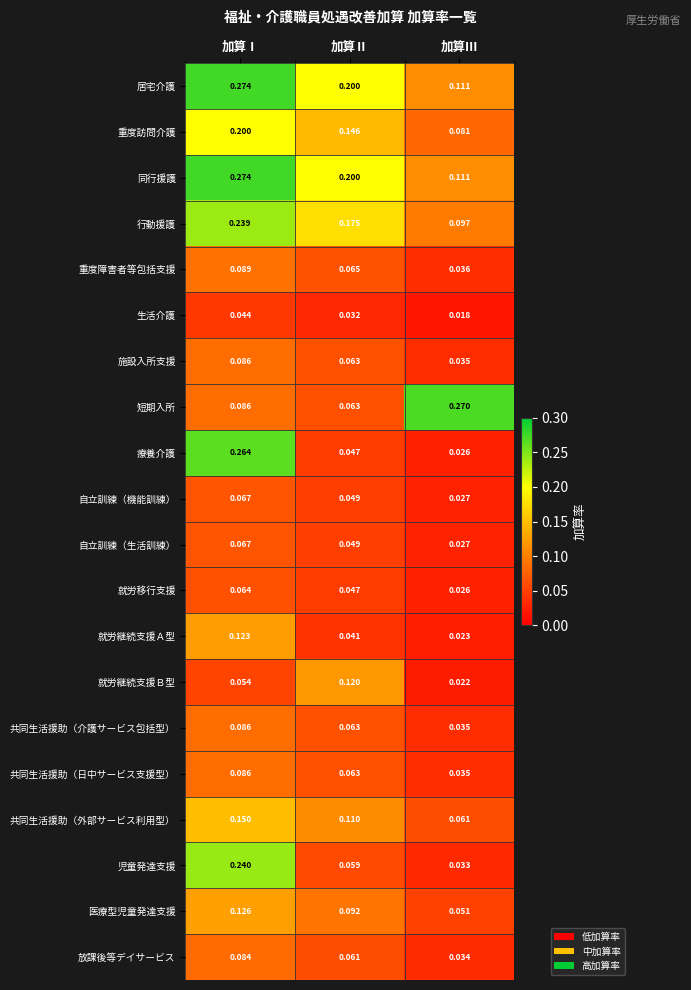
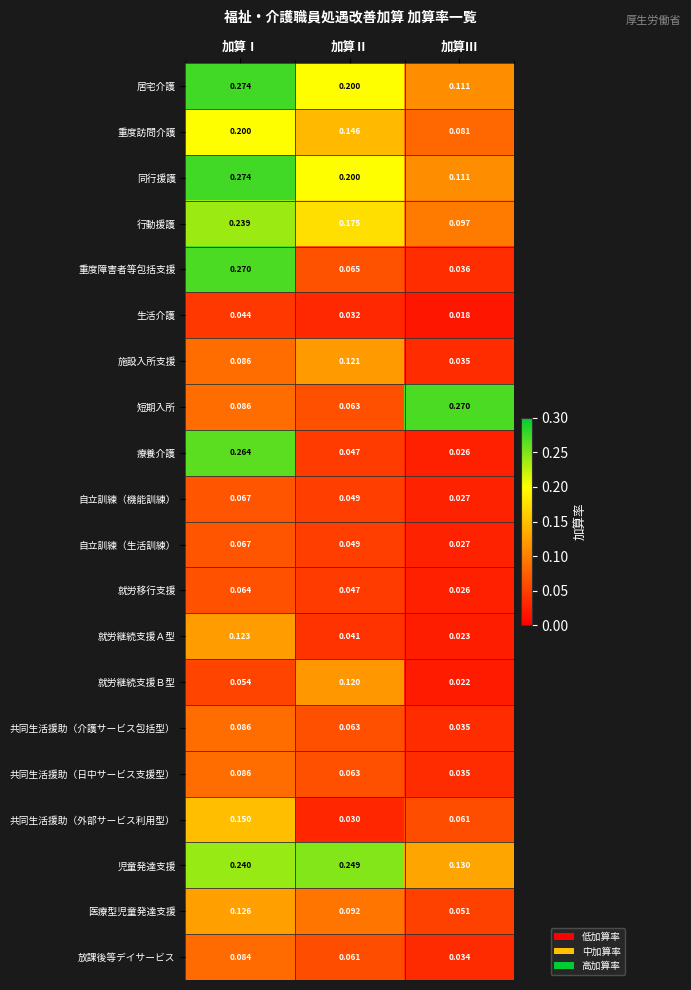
重度障害者等包括支援, 加算Ⅰ: 0.089 -> 0.270
施設入所支援, 加算Ⅱ: 0.063 -> 0.121
共同生活援助（外部サービス利用型）, 加算Ⅱ: 0.110 -> 0.030
児童発達支援, 加算Ⅱ: 0.059 -> 0.249
児童発達支援, 加算Ⅲ: 0.033 -> 0.130
